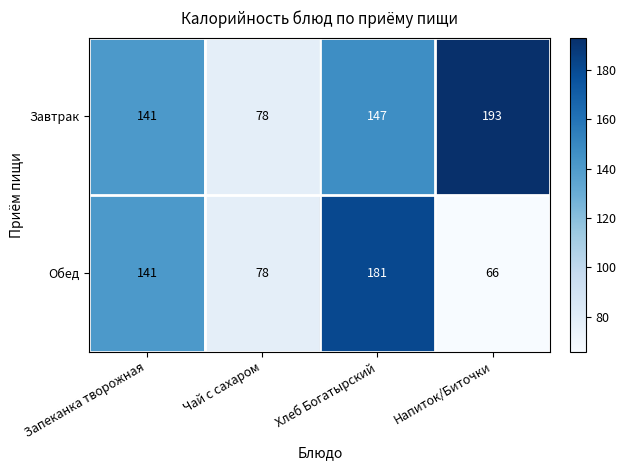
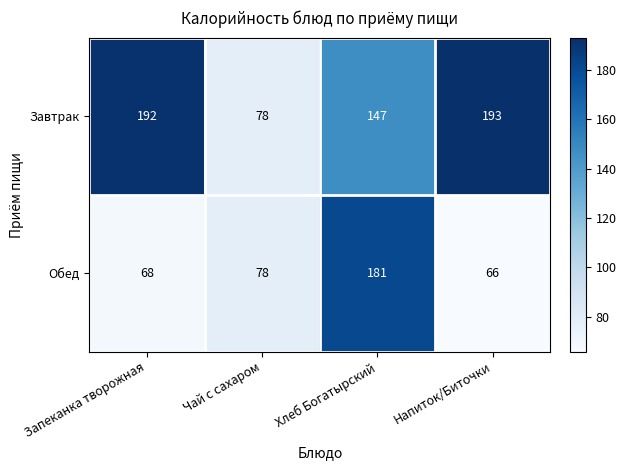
Завтрак, Запеканка творожная: 141 -> 192
Обед, Запеканка творожная: 141 -> 68
